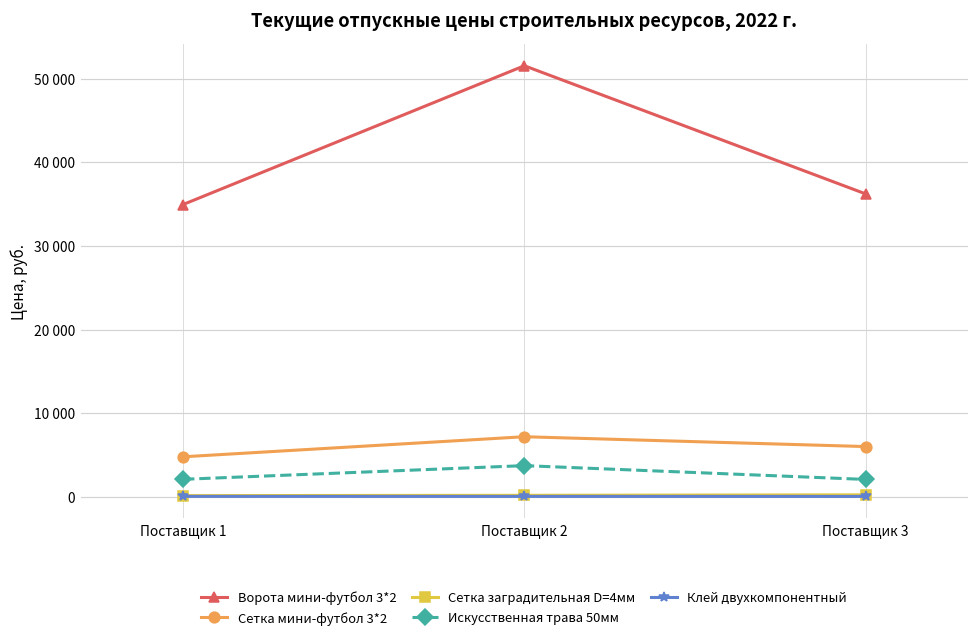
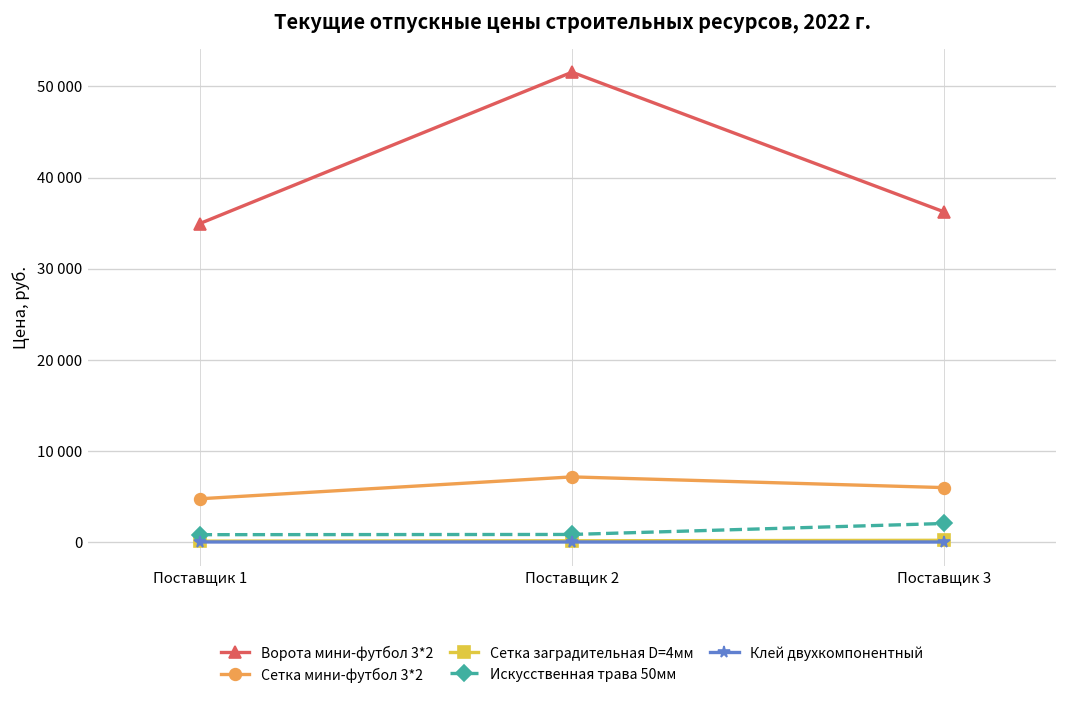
Искусственная трава 50мм, Поставщик 1: 2000 -> 1000
Искусственная трава 50мм, Поставщик 2: 4000 -> 1000
